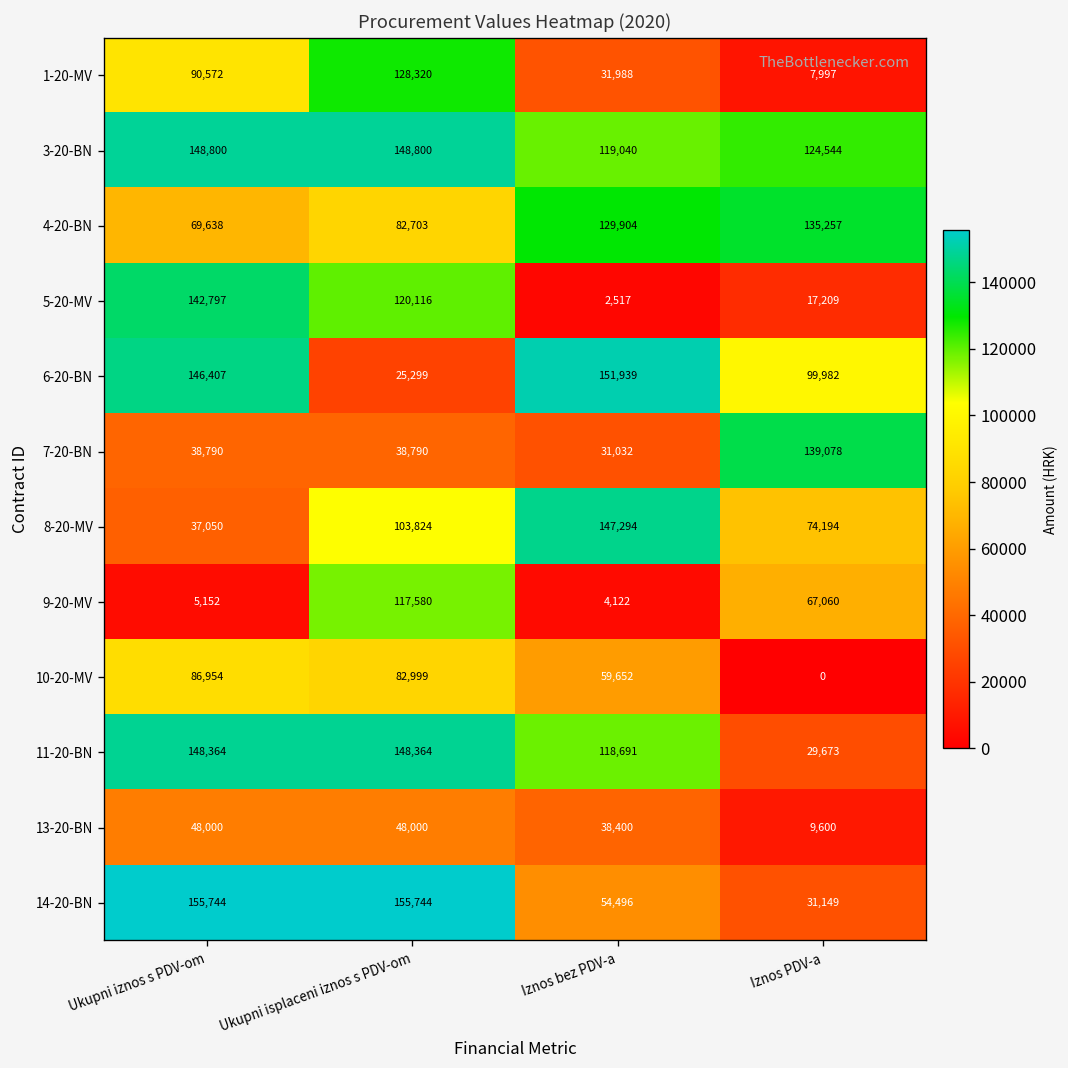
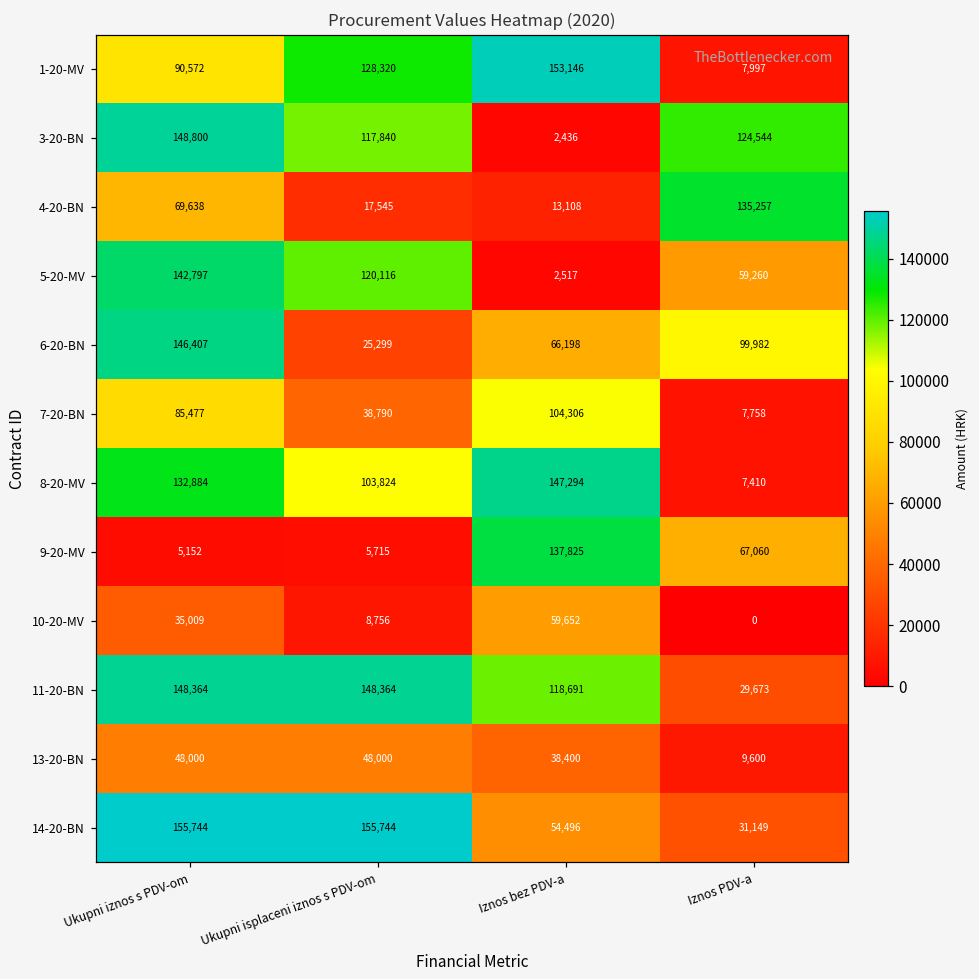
1-20-MV, Iznos bez PDV-a: 31,988 -> 153,146
3-20-BN, Ukupni isplaceni iznos s PDV-om: 148,800 -> 117,840
3-20-BN, Iznos bez PDV-a: 119,040 -> 2,436
4-20-BN, Ukupni isplaceni iznos s PDV-om: 82,703 -> 17,545
4-20-BN, Iznos bez PDV-a: 129,904 -> 13,108
5-20-MV, Iznos PDV-a: 17,209 -> 59,260
6-20-BN, Iznos bez PDV-a: 151,939 -> 66,198
7-20-BN, Ukupni iznos s PDV-om: 38,790 -> 85,477
7-20-BN, Iznos bez PDV-a: 31,032 -> 104,306
7-20-BN, Iznos PDV-a: 139,078 -> 7,758
8-20-MV, Ukupni iznos s PDV-om: 37,050 -> 132,884
8-20-MV, Iznos PDV-a: 74,194 -> 7,410
9-20-MV, Ukupni isplaceni iznos s PDV-om: 117,580 -> 5,715
9-20-MV, Iznos bez PDV-a: 4,122 -> 137,825
10-20-MV, Ukupni iznos s PDV-om: 86,954 -> 35,009
10-20-MV, Ukupni isplaceni iznos s PDV-om: 82,999 -> 8,756
